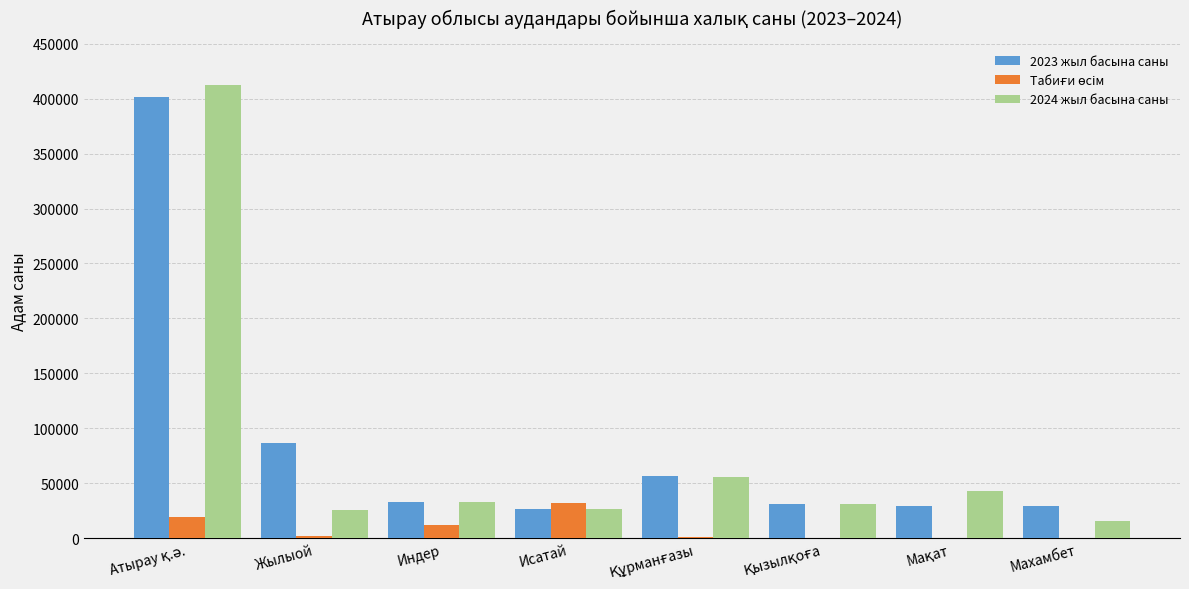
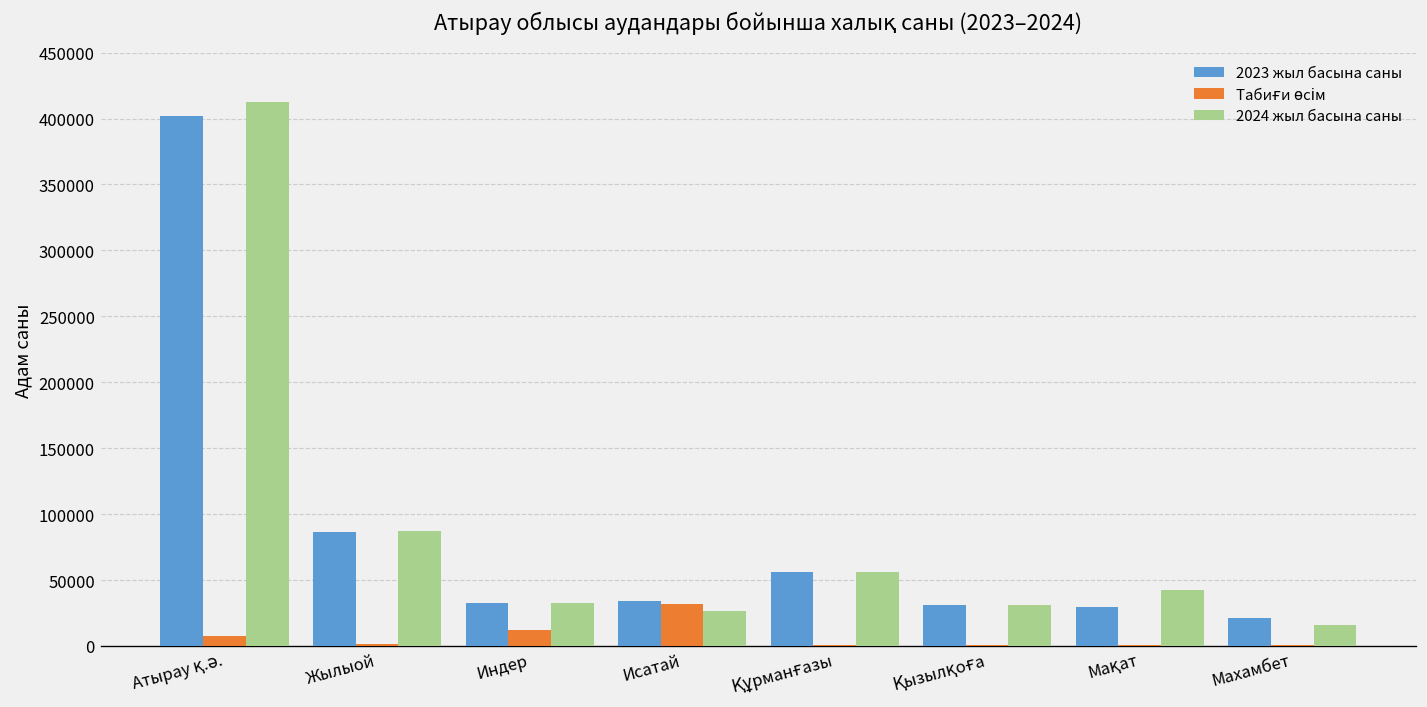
Табиғи өсім, Атырау қ.ә.: 19000 -> 8000
2024 жыл басына саны, Жылыой: 25000 -> 87000
2023 жыл басына саны, Исатай: 27000 -> 34000
2023 жыл басына саны, Махамбет: 29000 -> 21000
